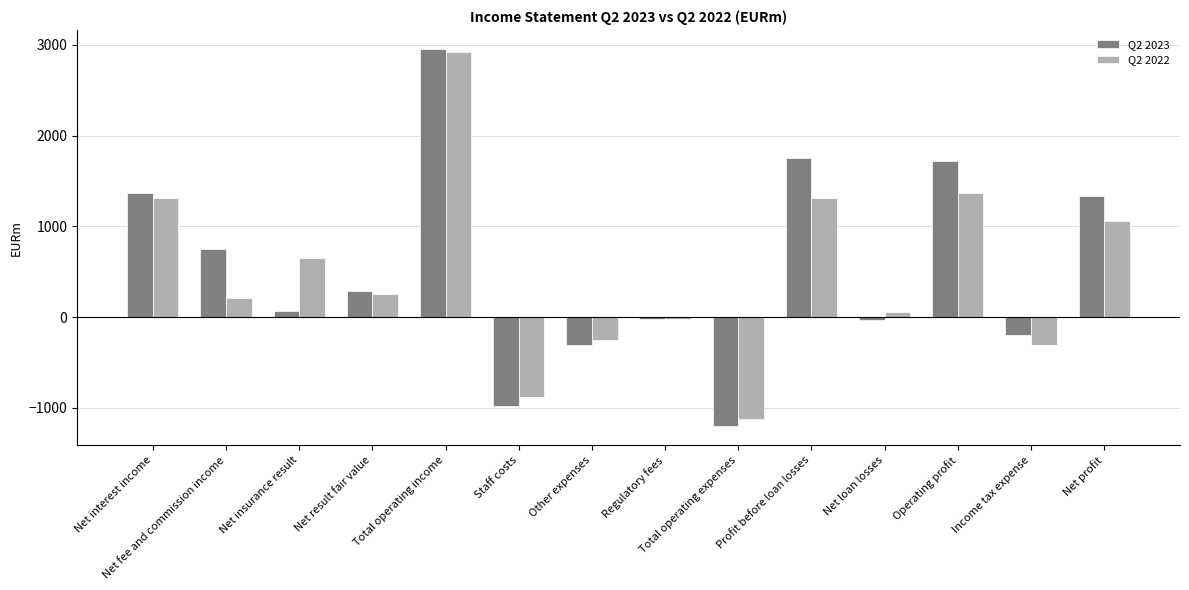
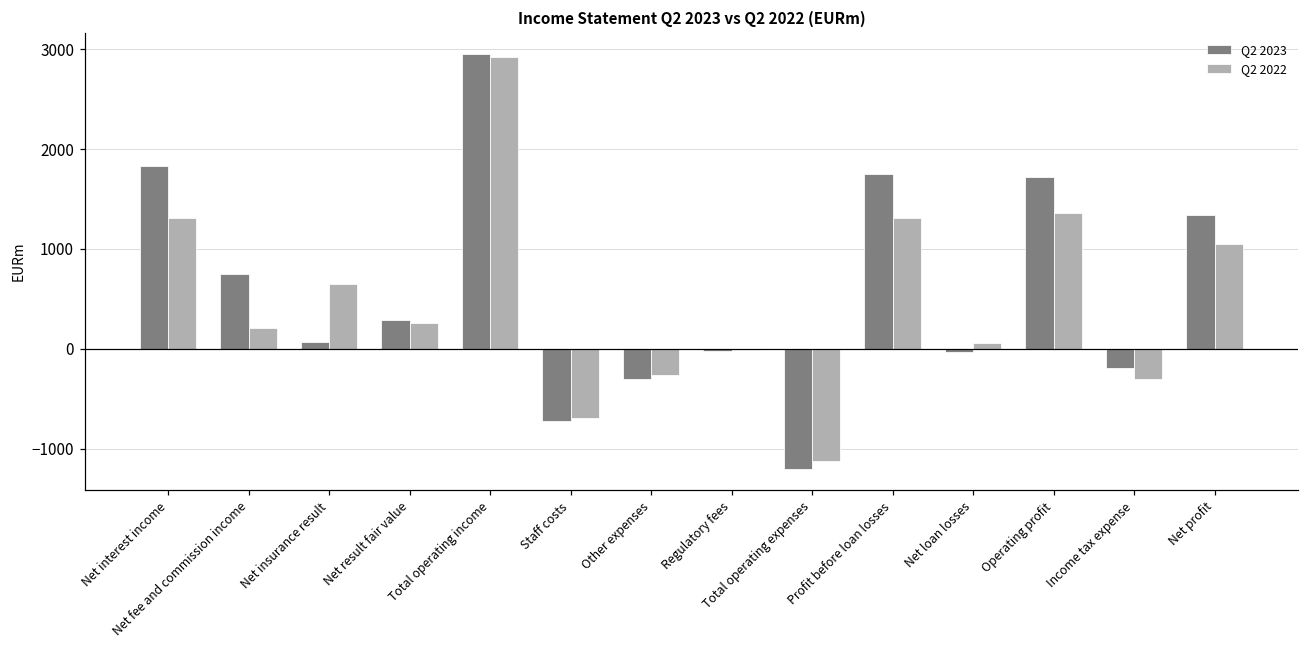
Q2 2023, Net interest income: 1400 -> 1800
Q2 2023, Staff costs: -1000 -> -700
Q2 2022, Staff costs: -900 -> -700
